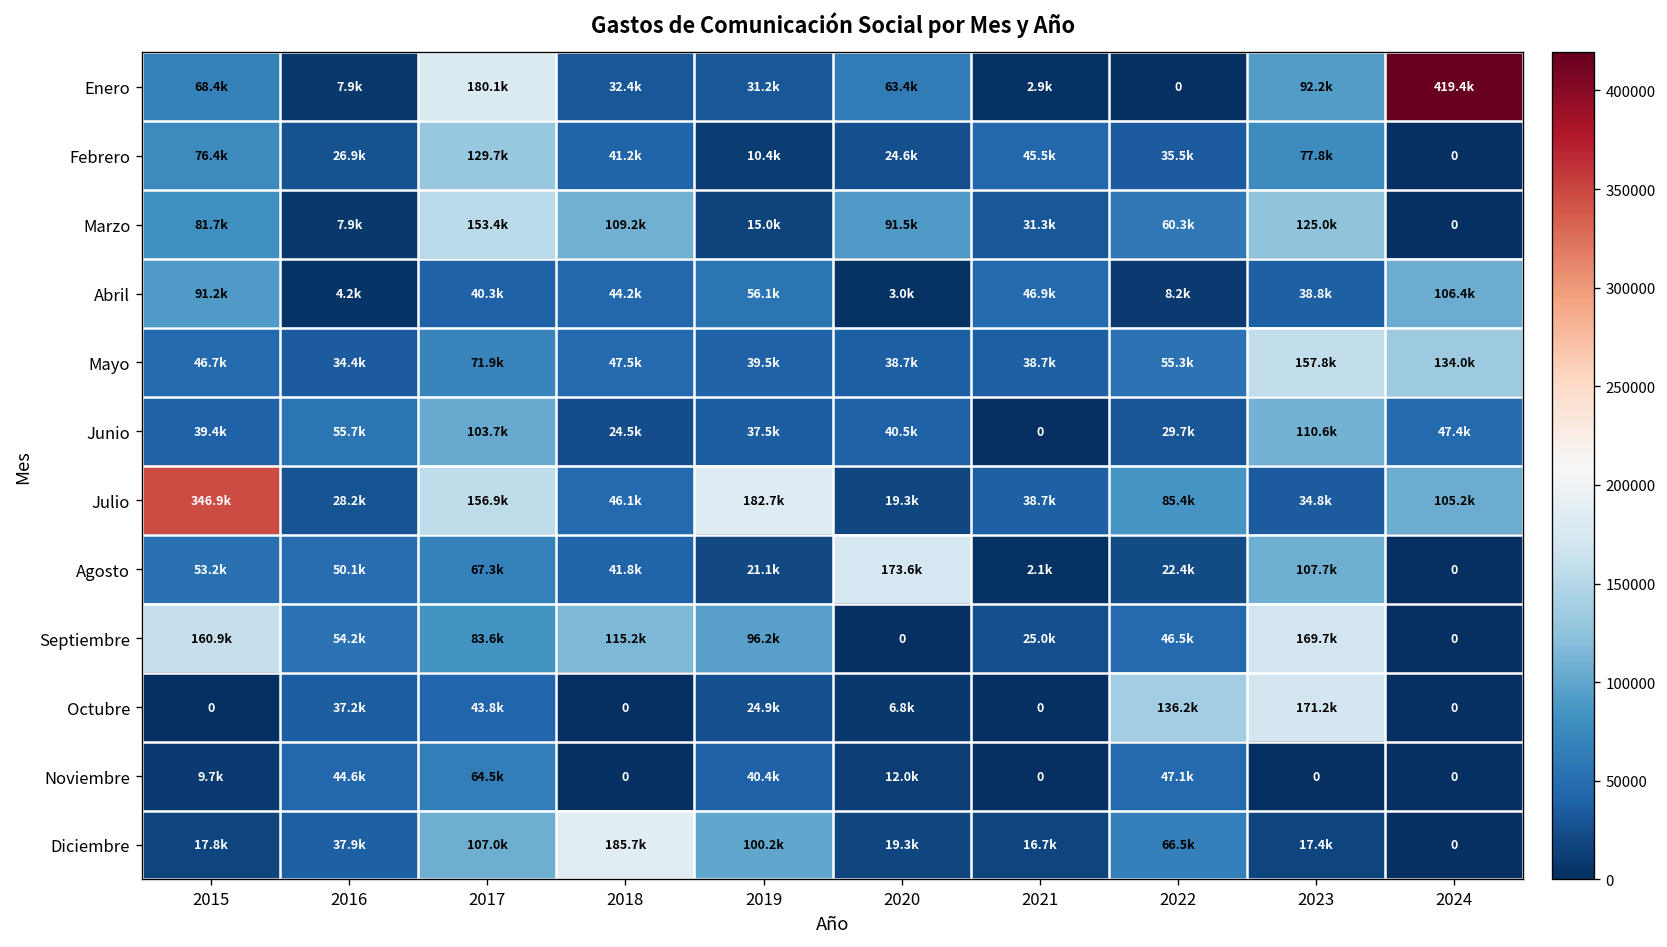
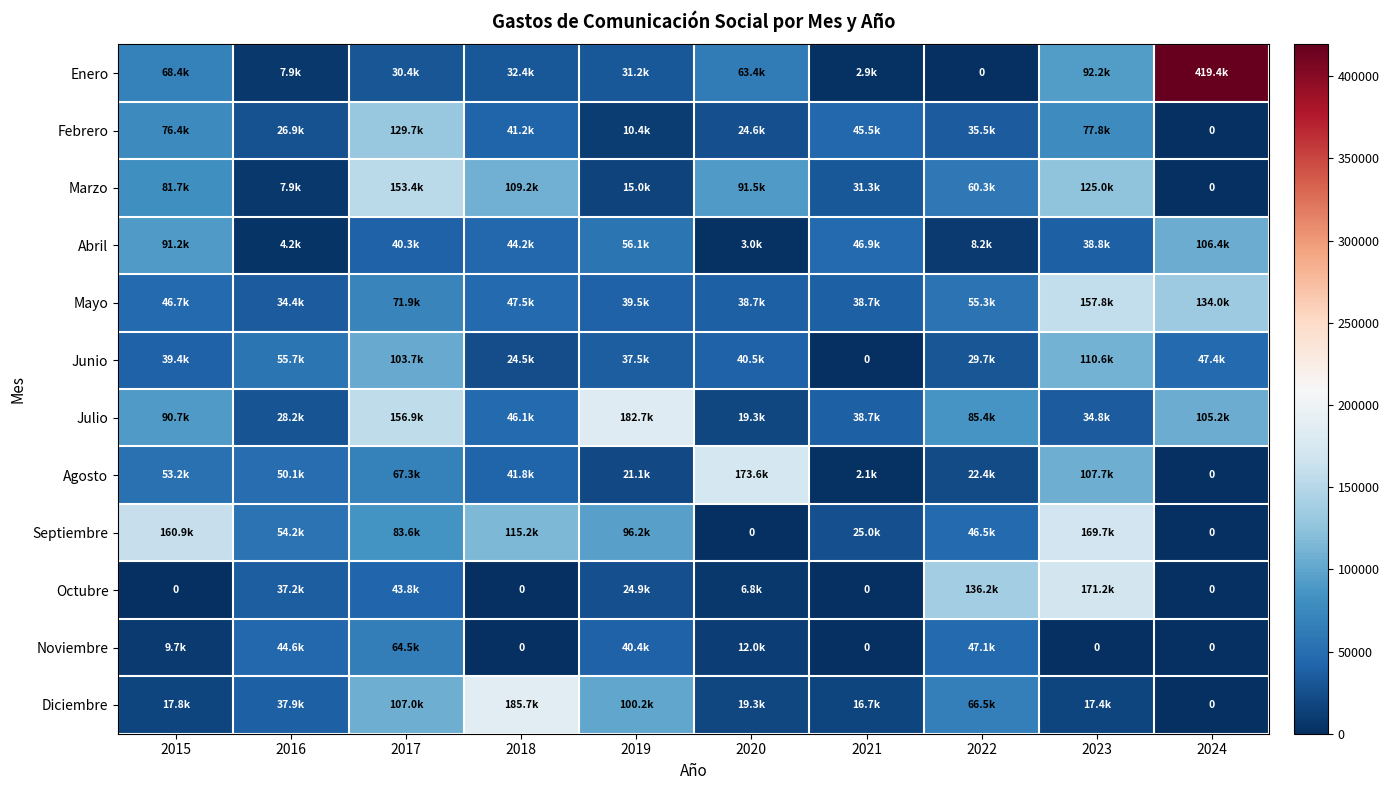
Enero, 2017: 180.1k -> 30.4k
Julio, 2015: 346.9k -> 90.7k
